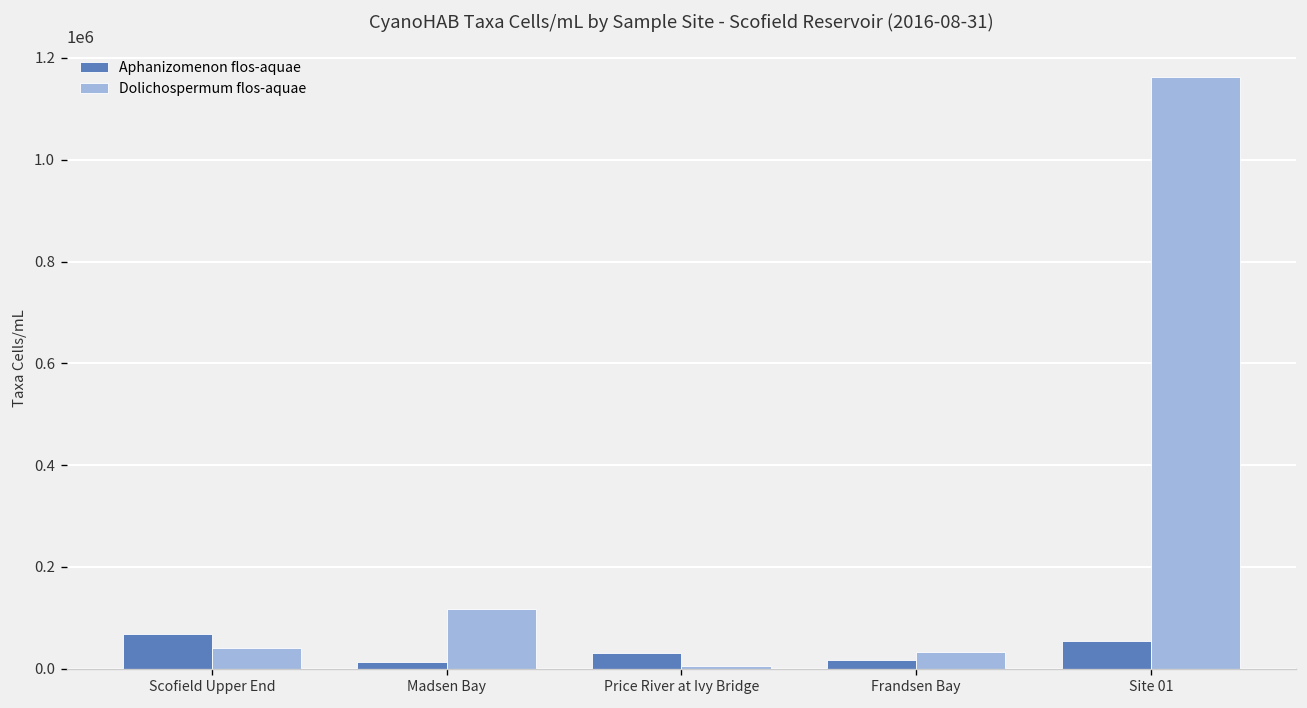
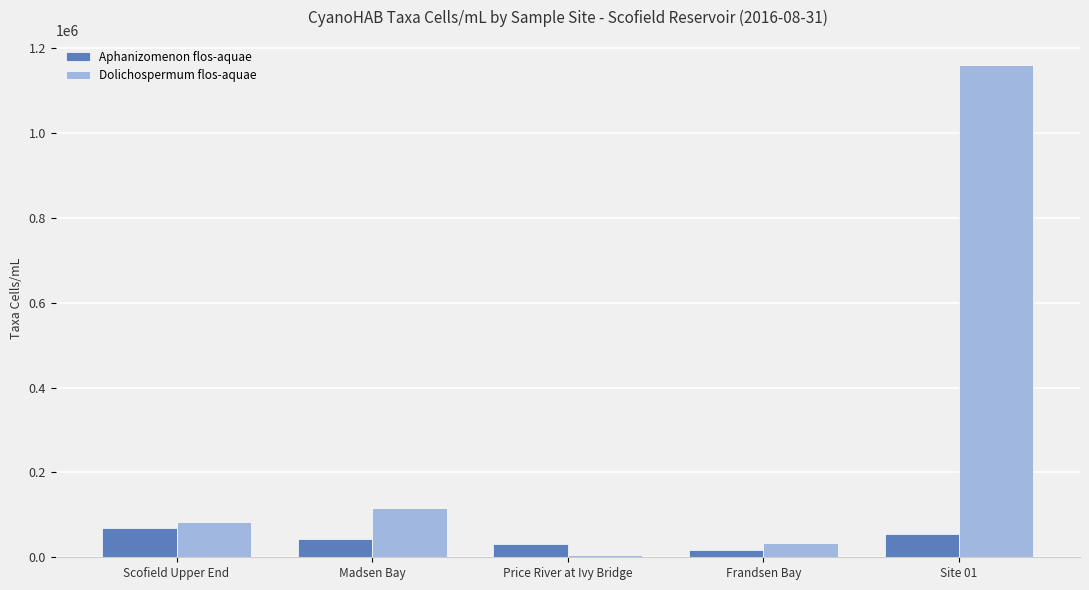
Dolichospermum flos-aquae, Scofield Upper End: 40000 -> 80000
Aphanizomenon flos-aquae, Madsen Bay: 10000 -> 40000
